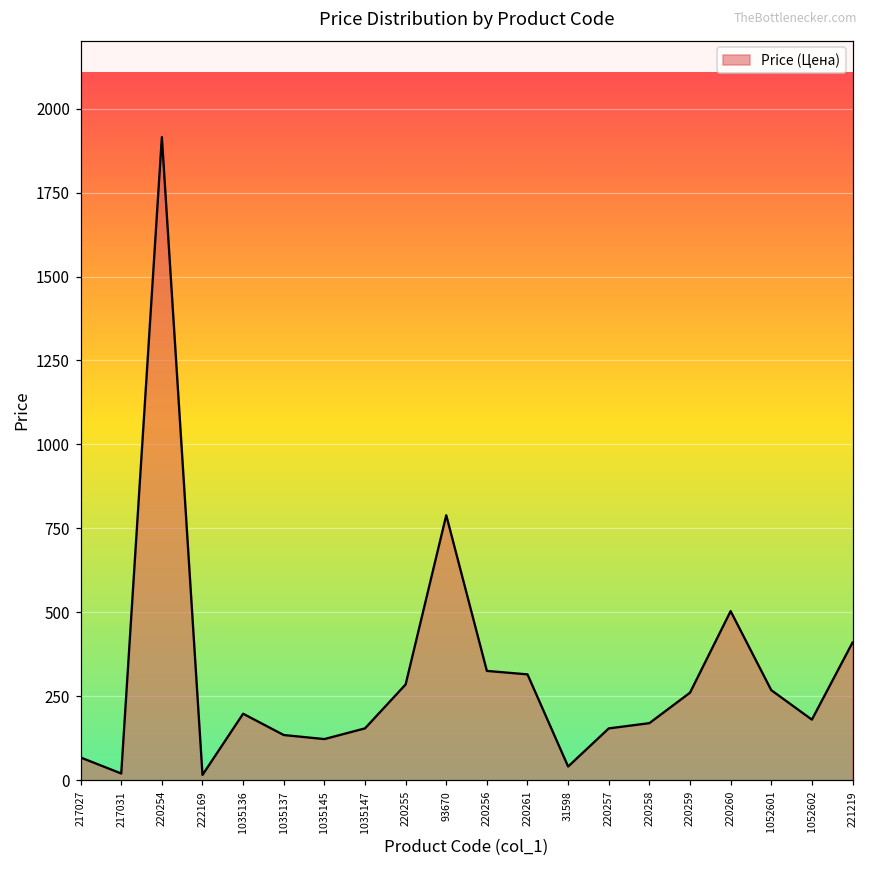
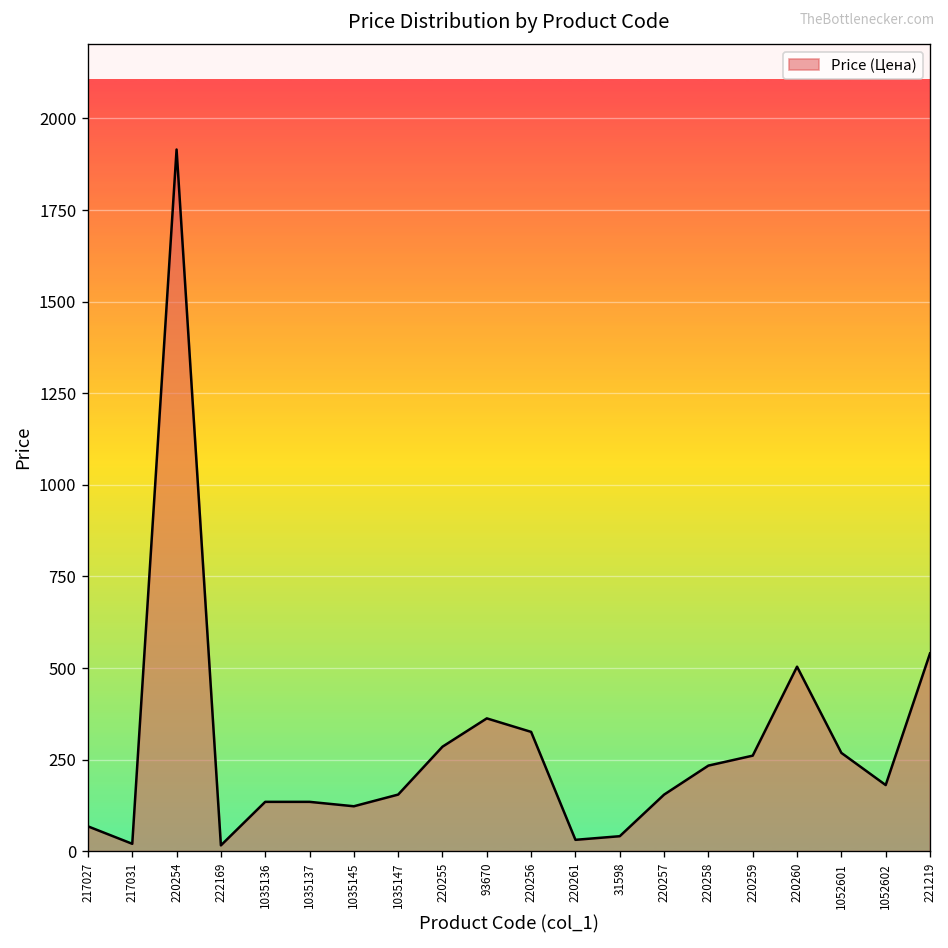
1035136: 200 -> 130
93670: 790 -> 360
220261: 320 -> 30
220258: 170 -> 230
221219: 410 -> 540
